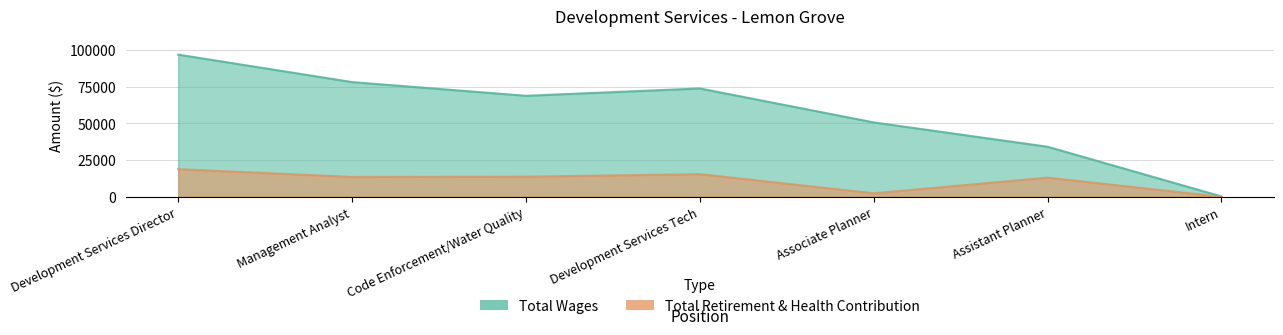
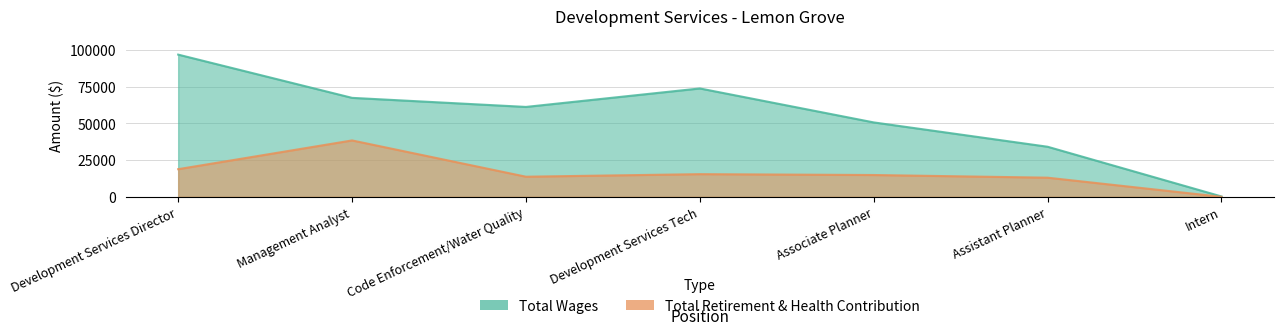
Total Wages, Management Analyst: 78000 -> 67000
Total Retirement & Health Contribution, Management Analyst: 14000 -> 38000
Total Wages, Code Enforcement/Water Quality: 69000 -> 61000
Total Retirement & Health Contribution, Associate Planner: 2000 -> 15000
